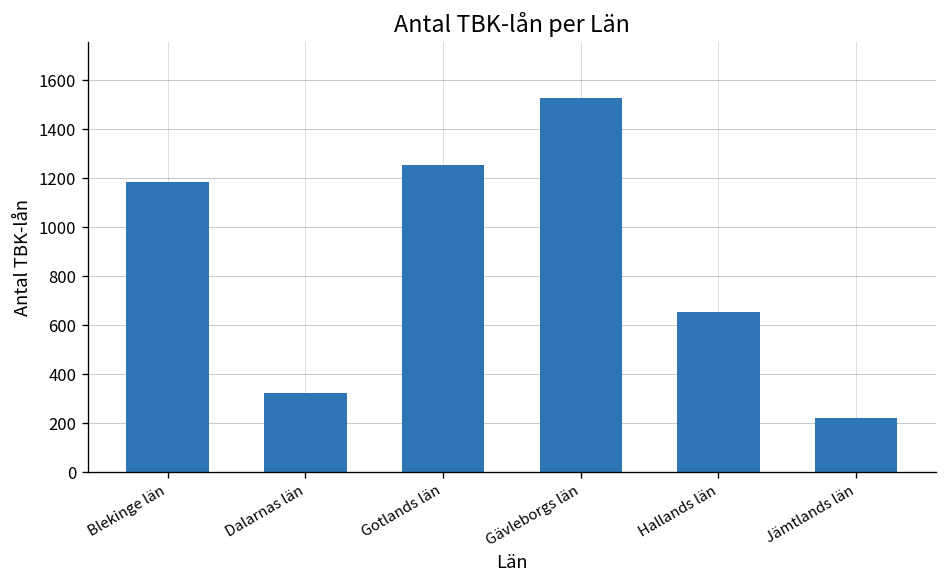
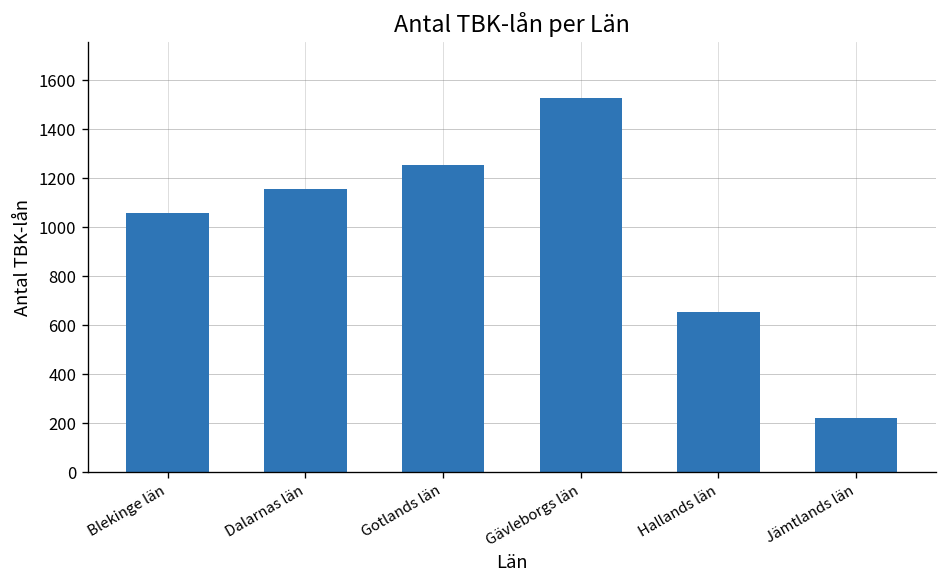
Blekinge län: 1190 -> 1060
Dalarnas län: 320 -> 1160
